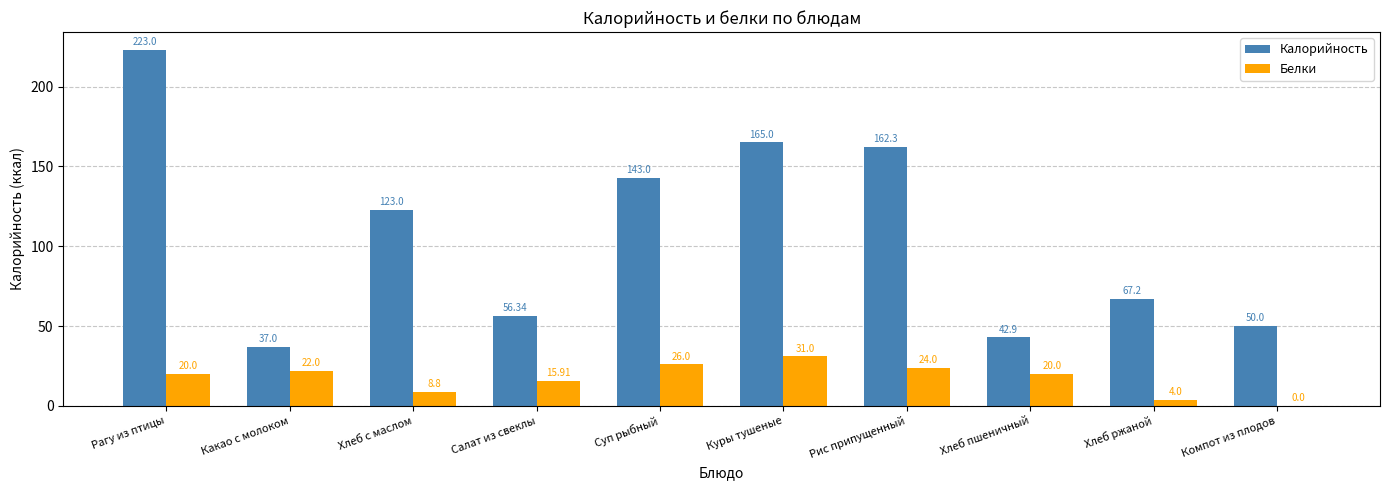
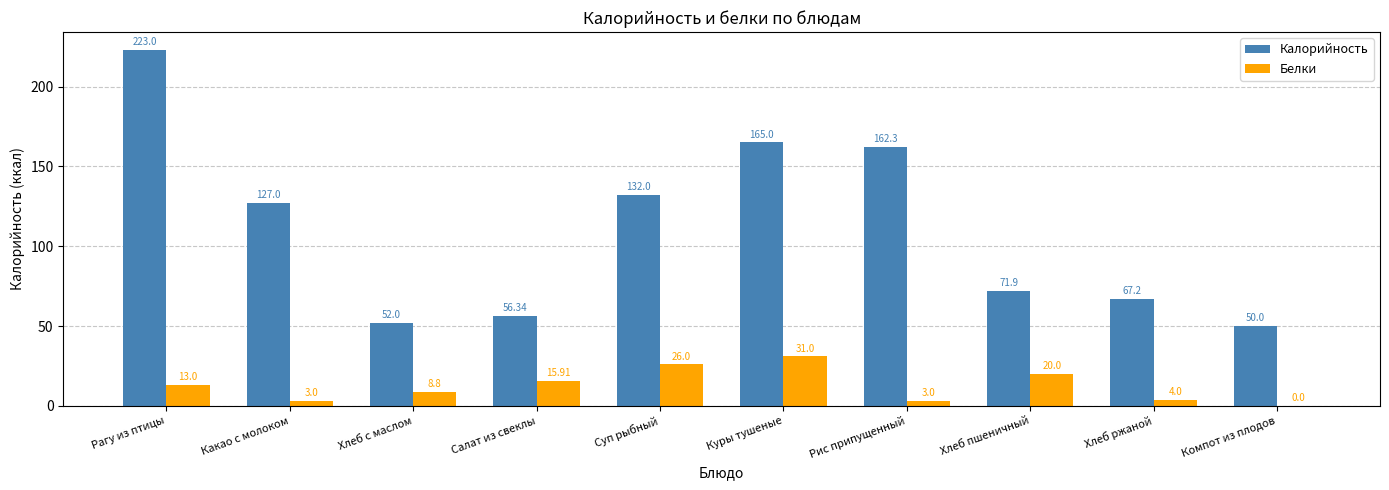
Белки, Рагу из птицы: 20.0 -> 13.0
Калорийность, Какао с молоком: 37.0 -> 127.0
Белки, Какао с молоком: 22.0 -> 3.0
Калорийность, Хлеб с маслом: 123.0 -> 52.0
Калорийность, Суп рыбный: 143.0 -> 132.0
Белки, Рис припущенный: 24.0 -> 3.0
Калорийность, Хлеб пшеничный: 42.9 -> 71.9
